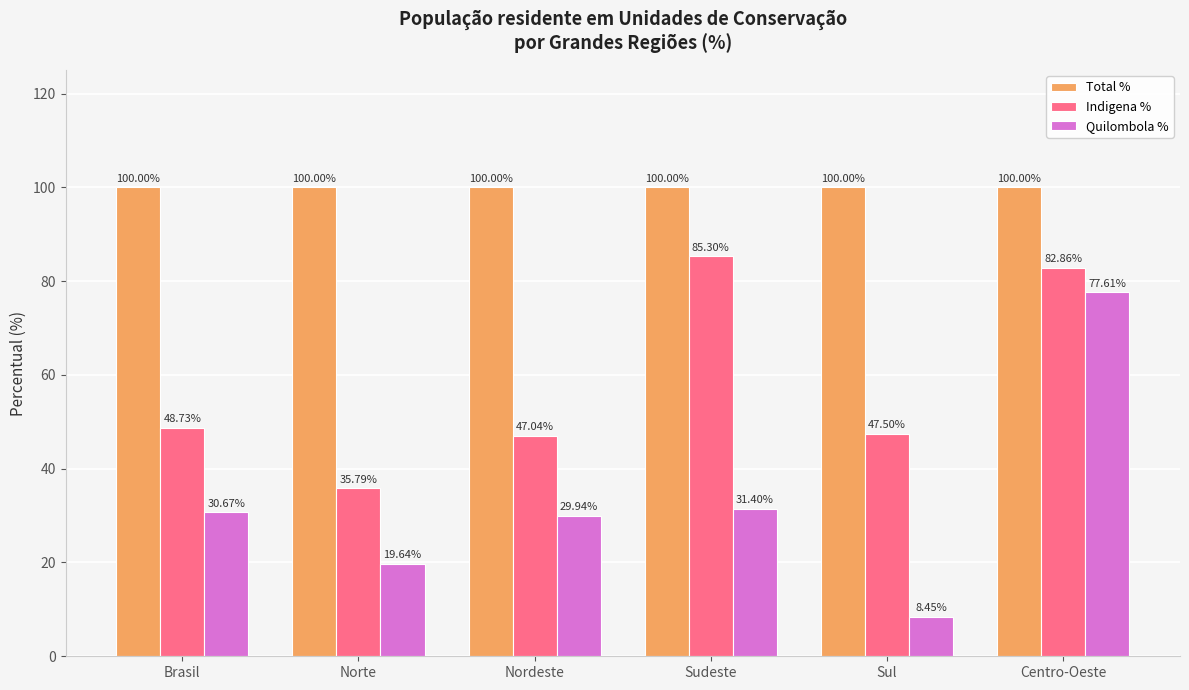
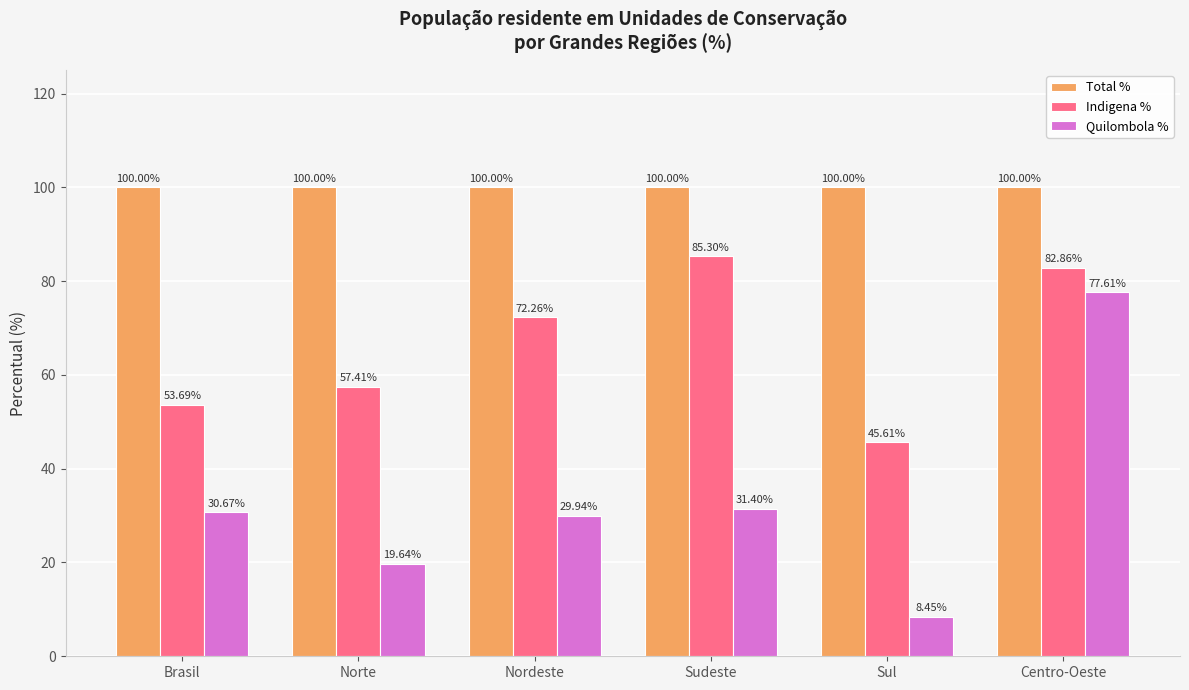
Indigena %, Brasil: 48.73% -> 53.69%
Indigena %, Norte: 35.79% -> 57.41%
Indigena %, Nordeste: 47.04% -> 72.26%
Indigena %, Sul: 47.50% -> 45.61%
